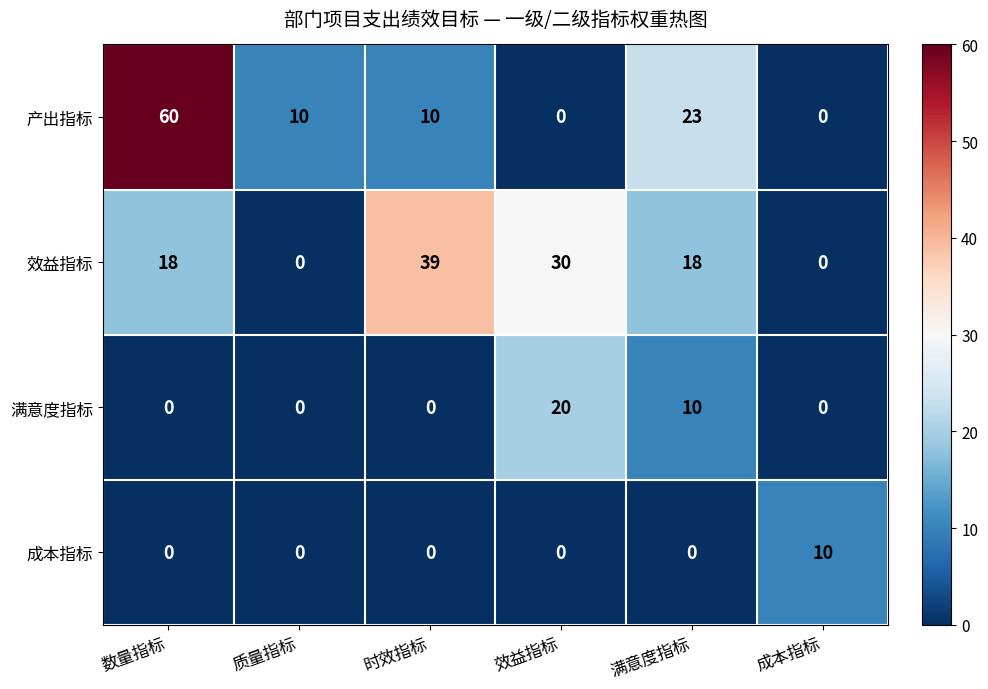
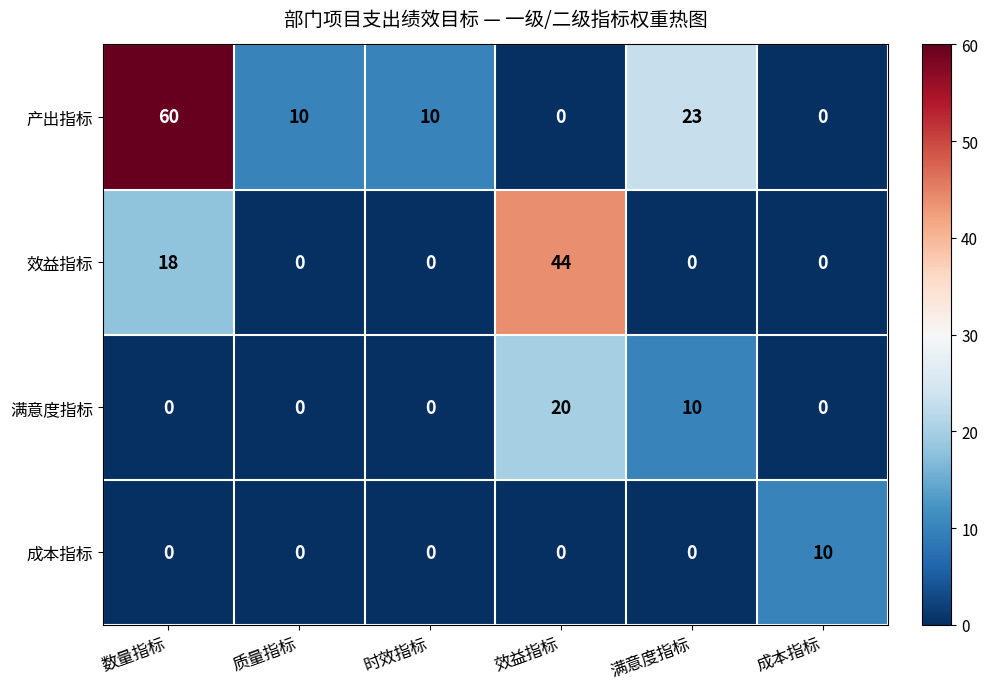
效益指标, 时效指标: 39 -> 0
效益指标, 效益指标: 30 -> 44
效益指标, 满意度指标: 18 -> 0
